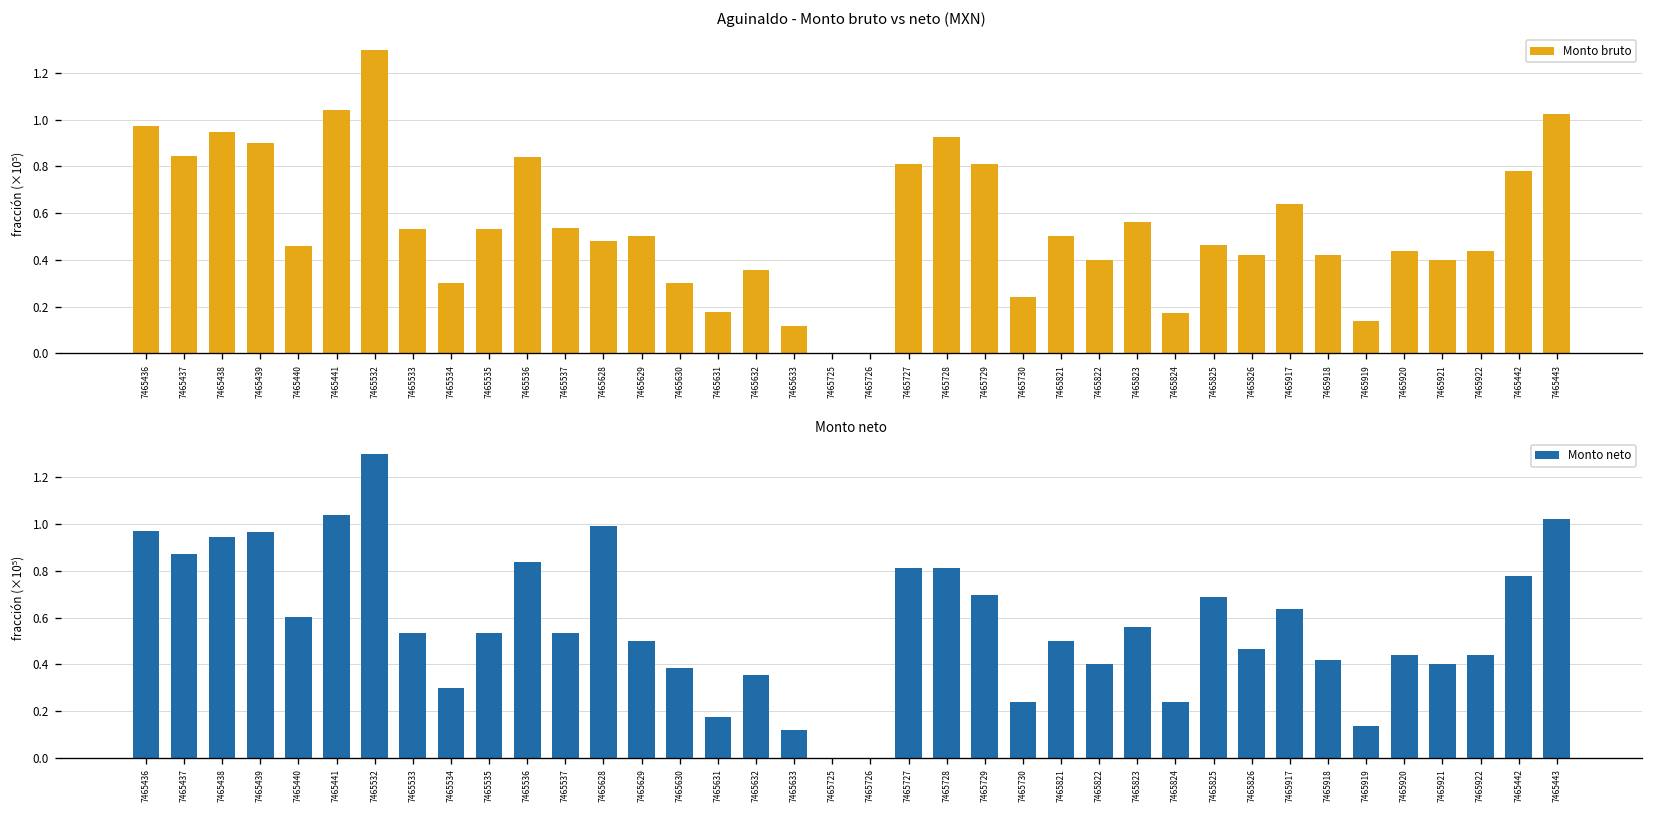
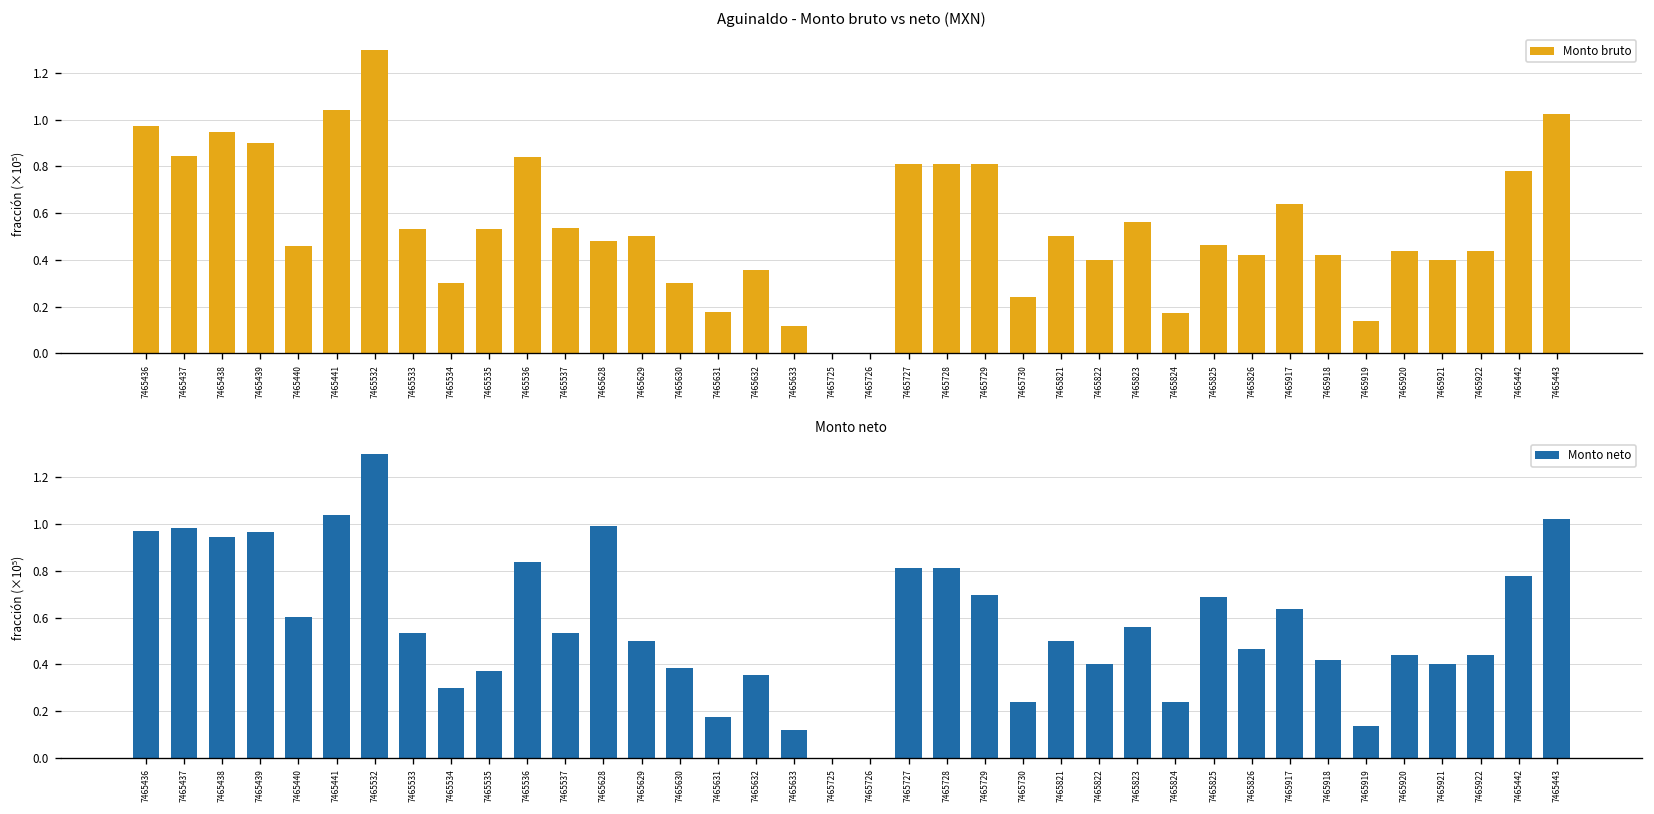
Aguinaldo - Monto bruto vs neto (MXN), 7465728: 0.93 -> 0.81
Monto neto, 7465437: 0.87 -> 0.98
Monto neto, 7465535: 0.53 -> 0.37
